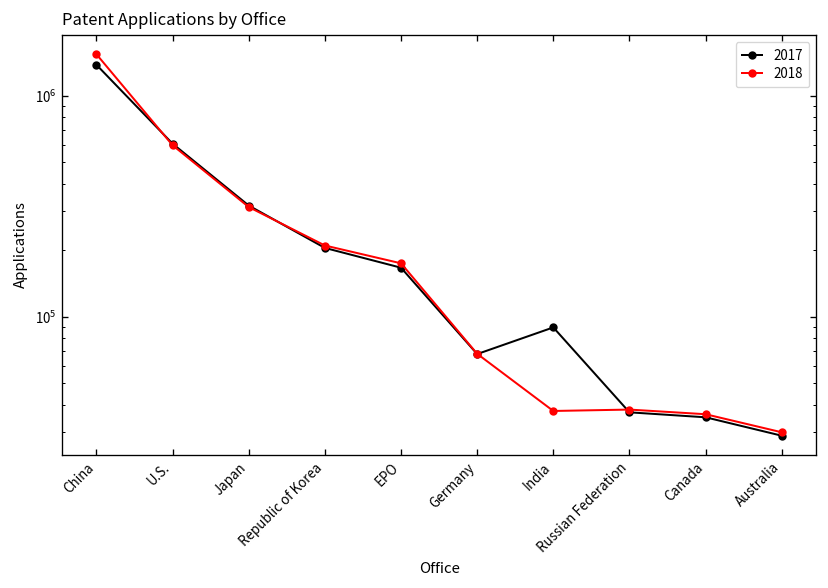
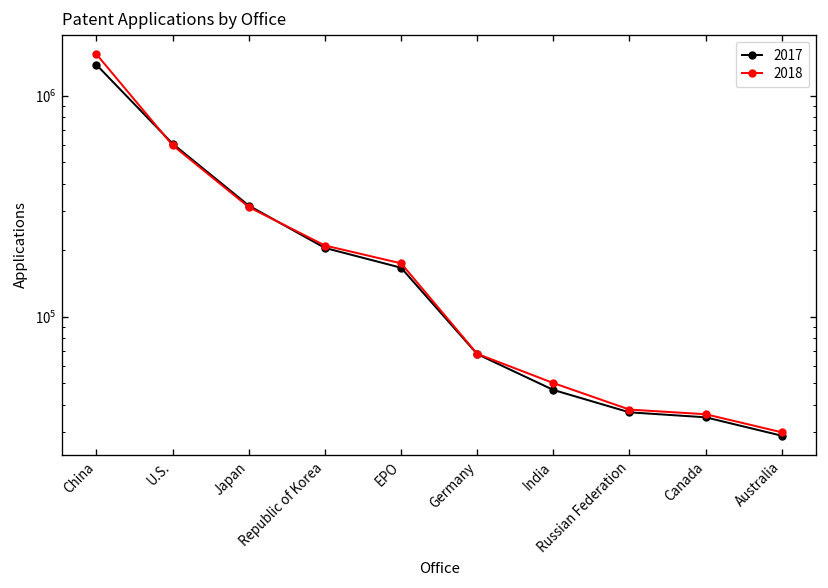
2017, India: 90000 -> 47000
2018, India: 37000 -> 50000
